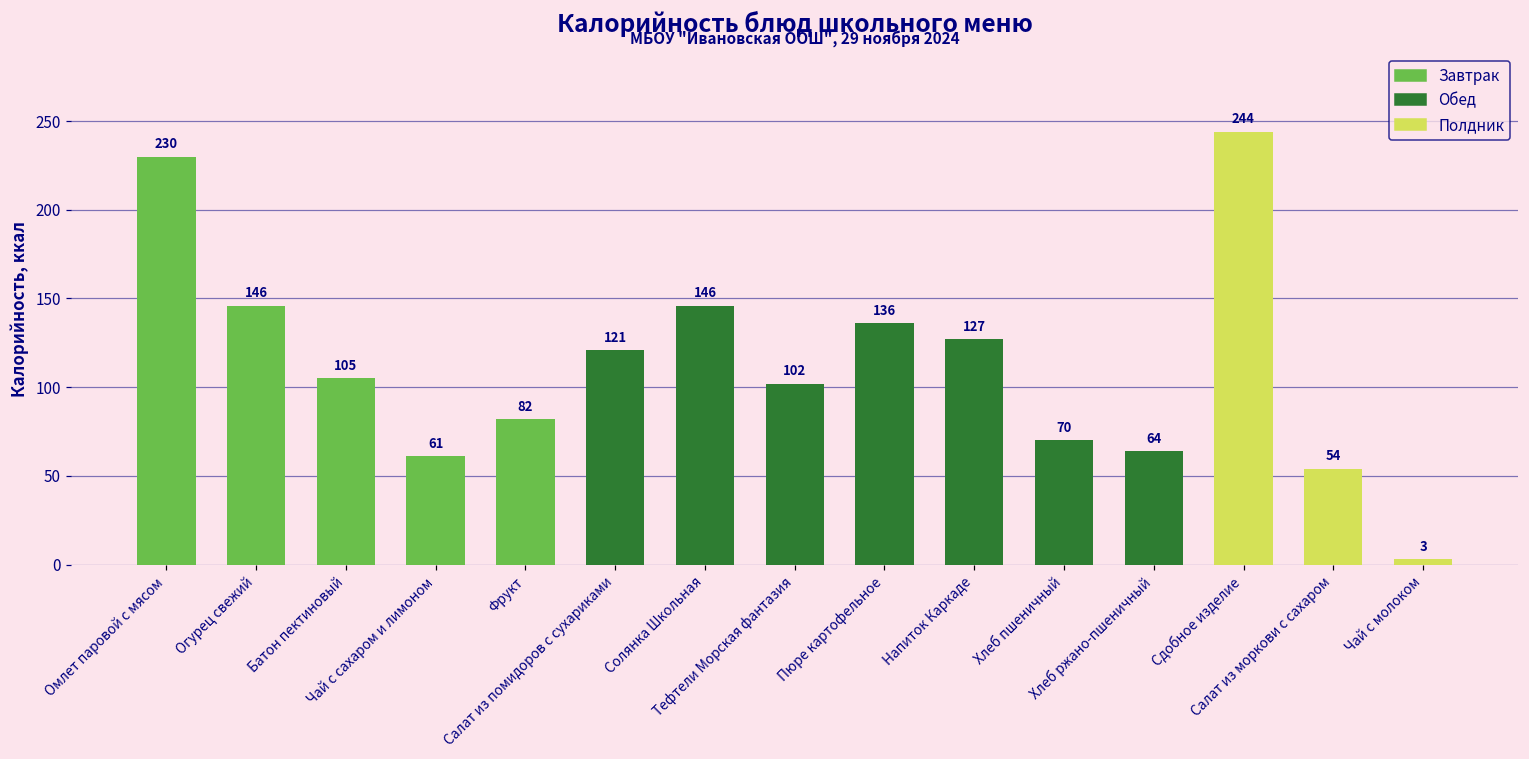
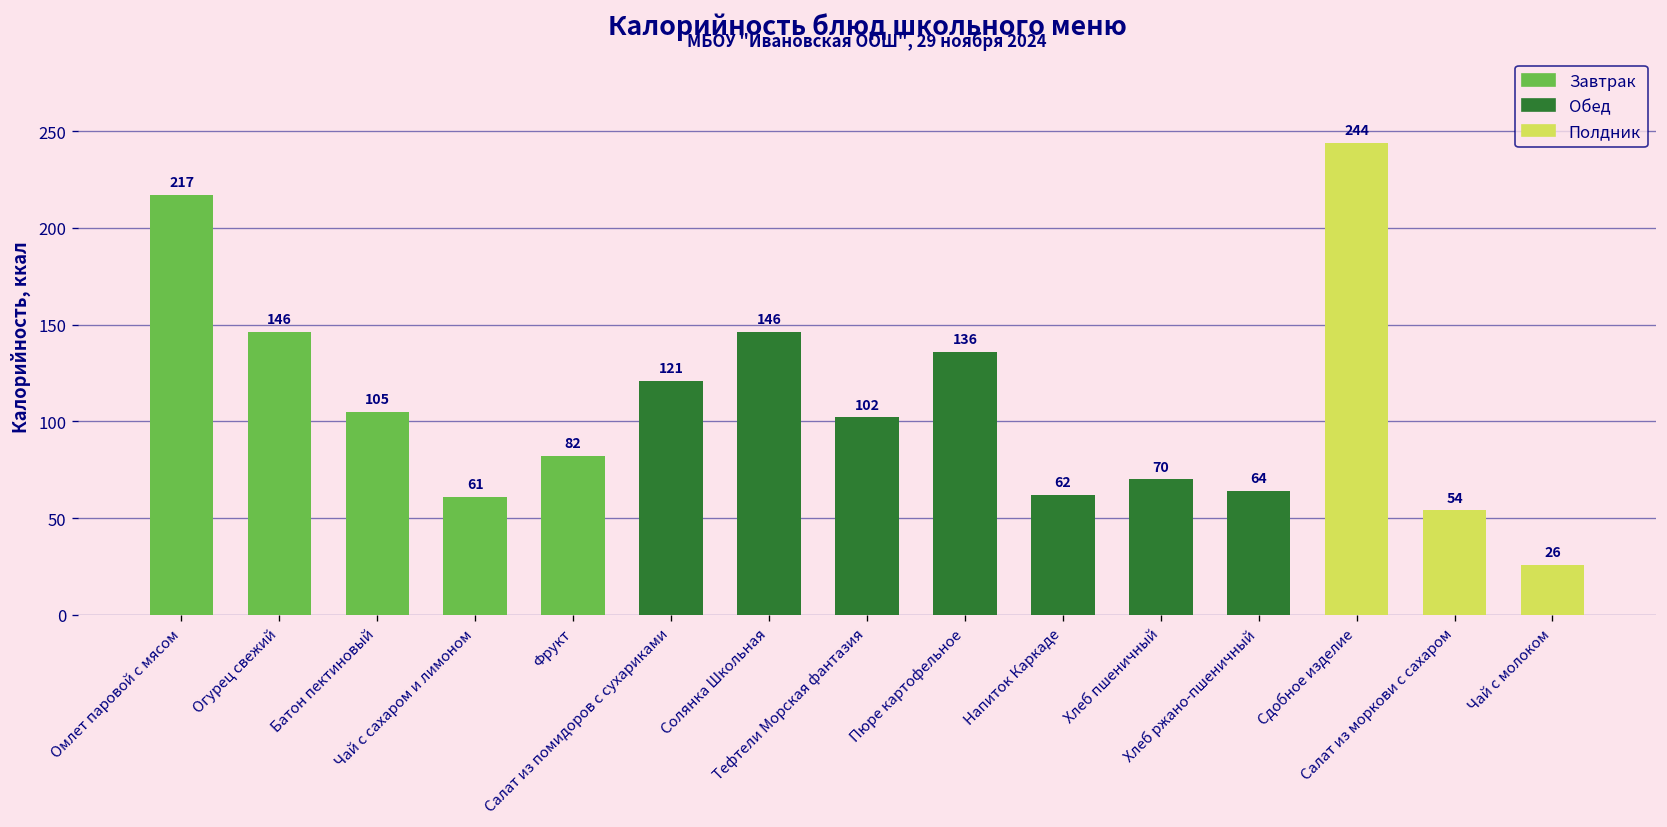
Омлет паровой с мясом: 230 -> 217
Напиток Каркаде: 127 -> 62
Чай с молоком: 3 -> 26
